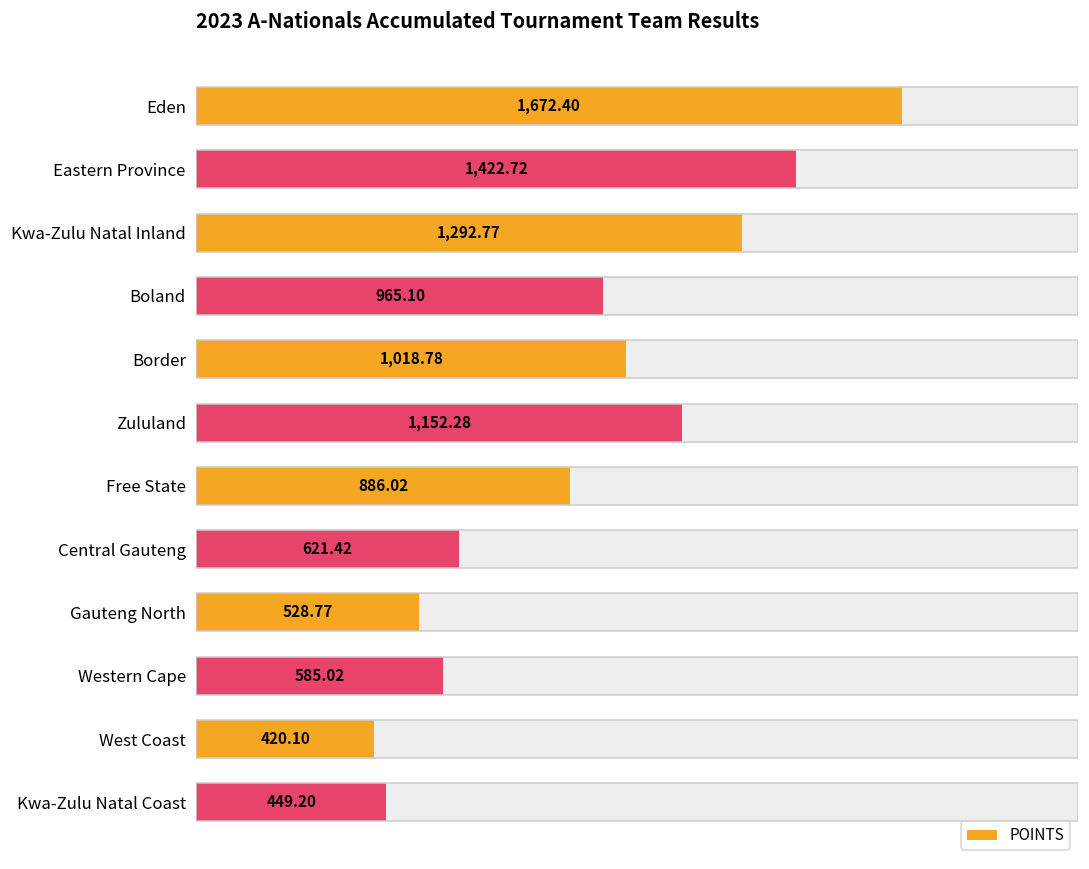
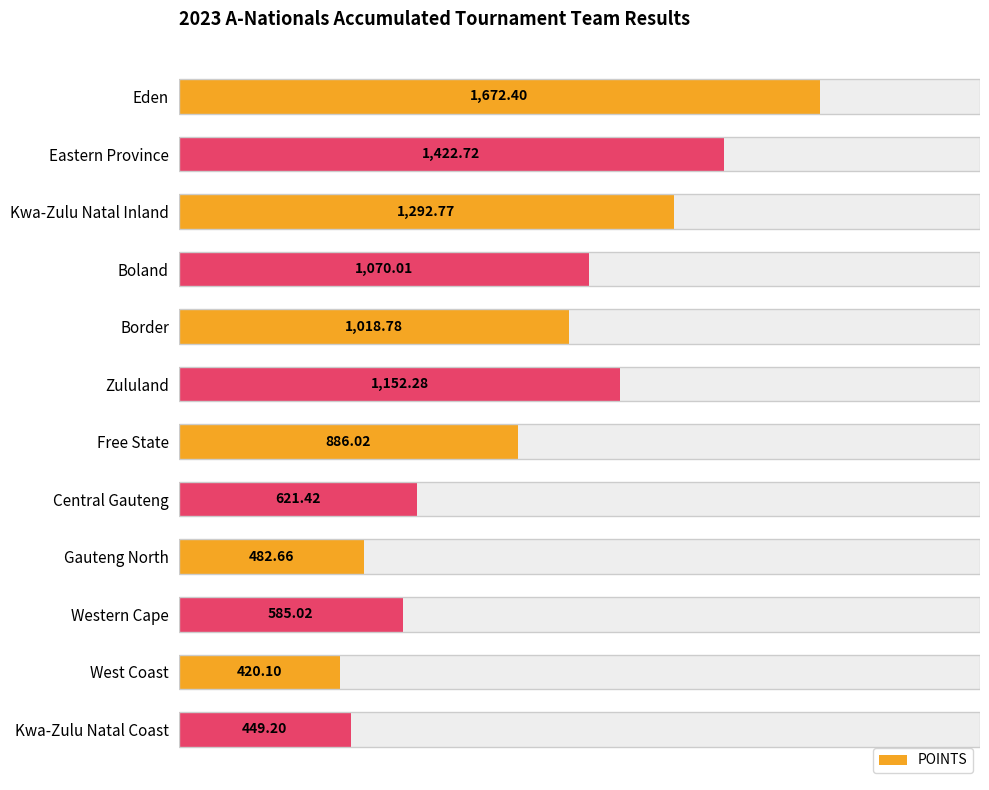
POINTS, Boland: 965.10 -> 1,070.01
POINTS, Gauteng North: 528.77 -> 482.66
